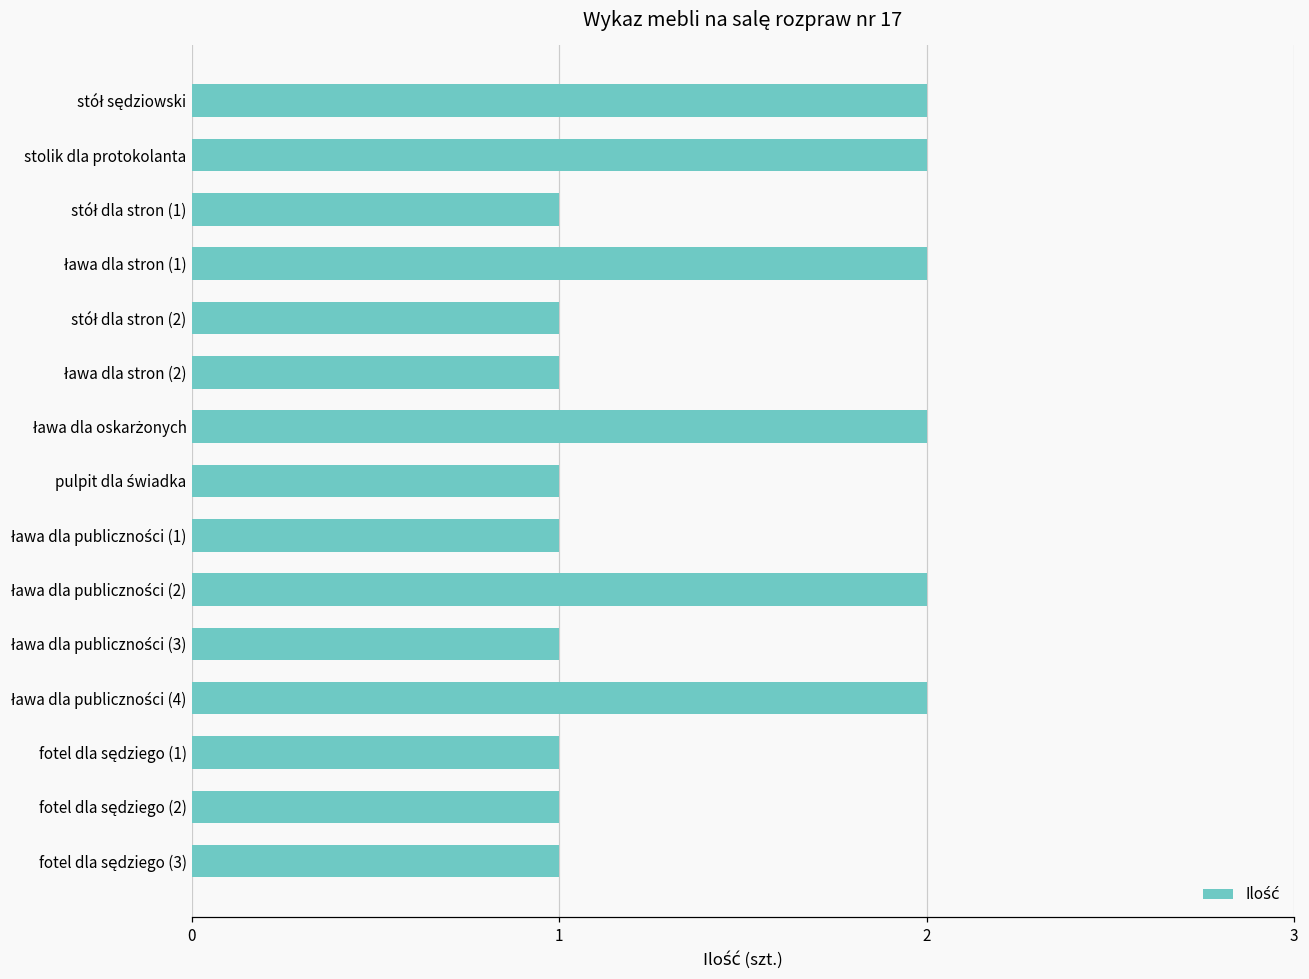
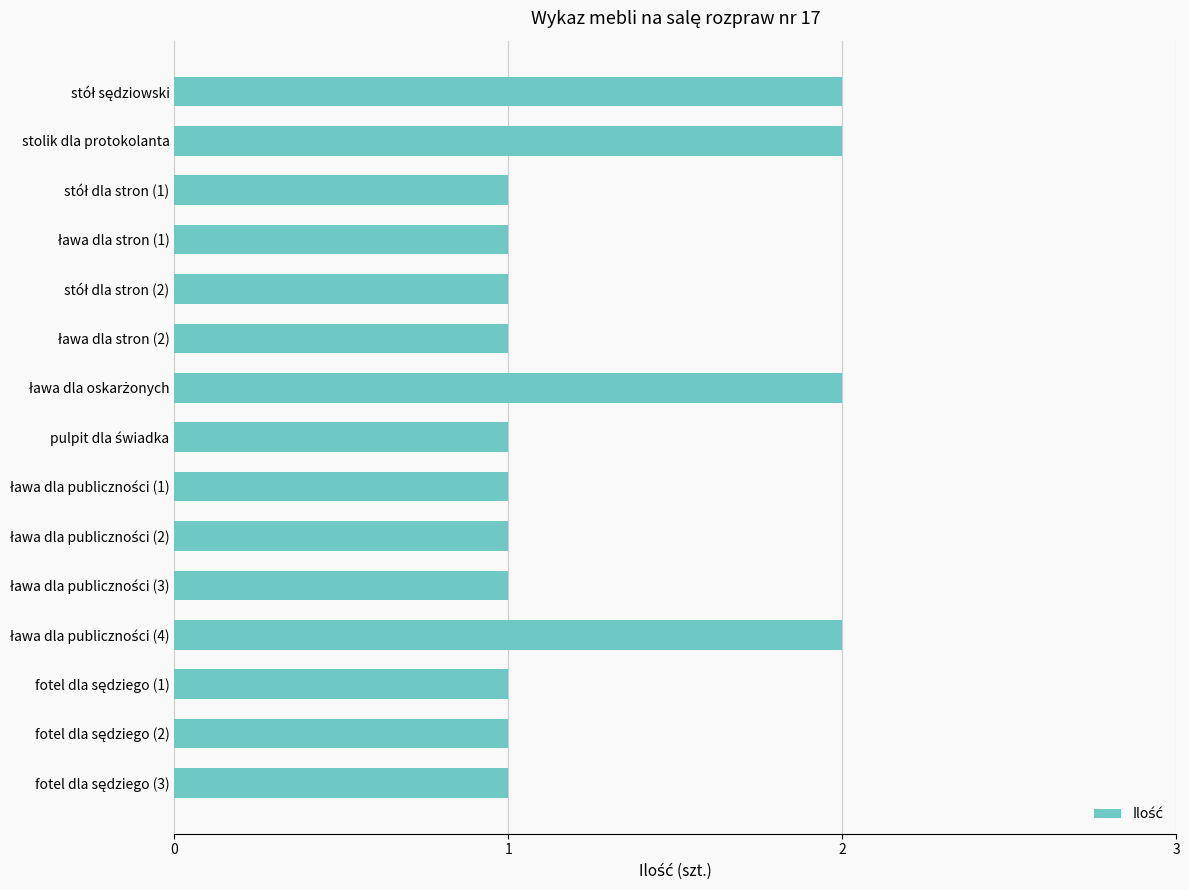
ława dla stron (1): 2 -> 1
ława dla publiczności (2): 2 -> 1
